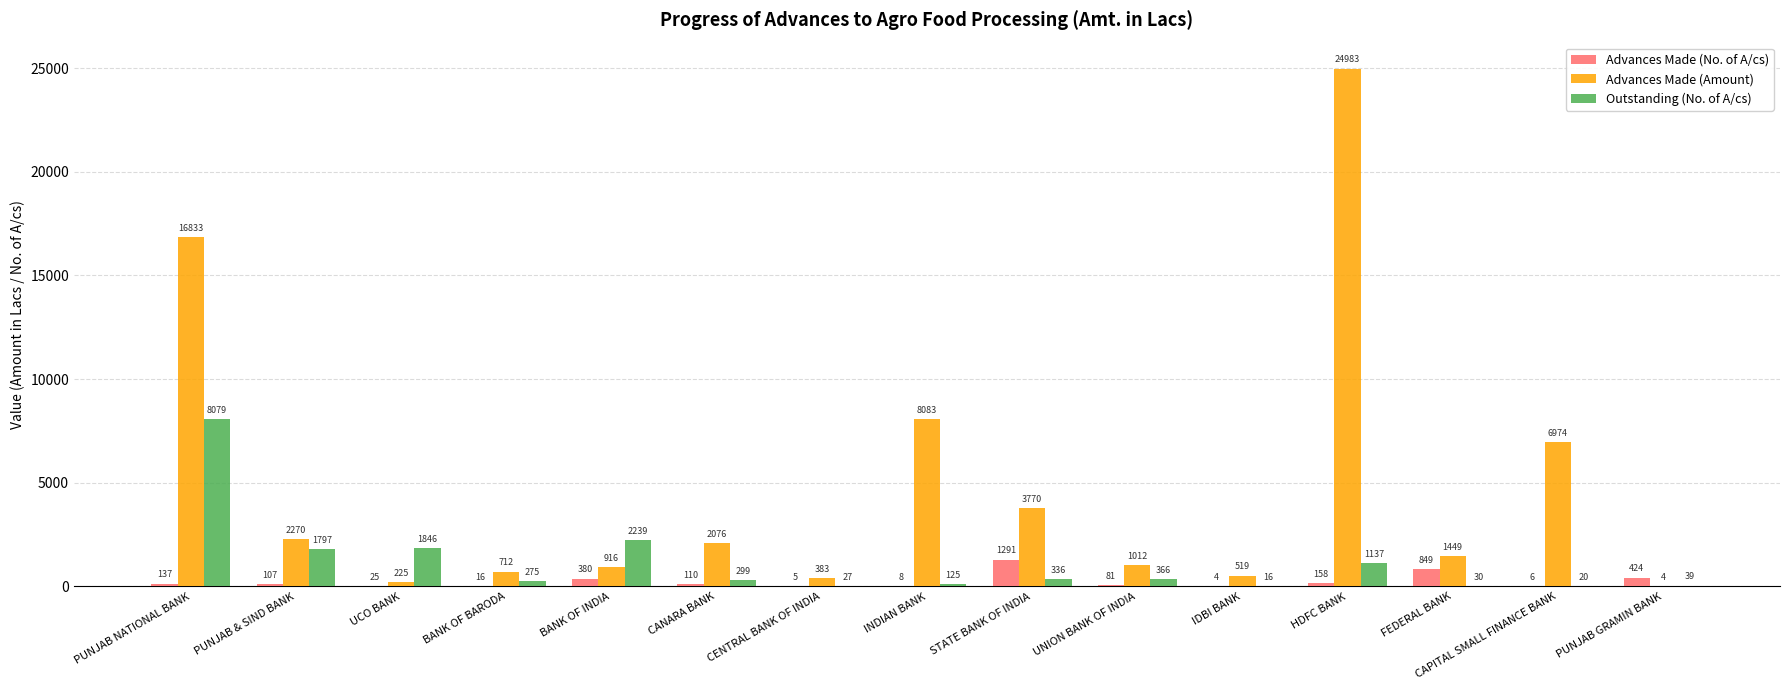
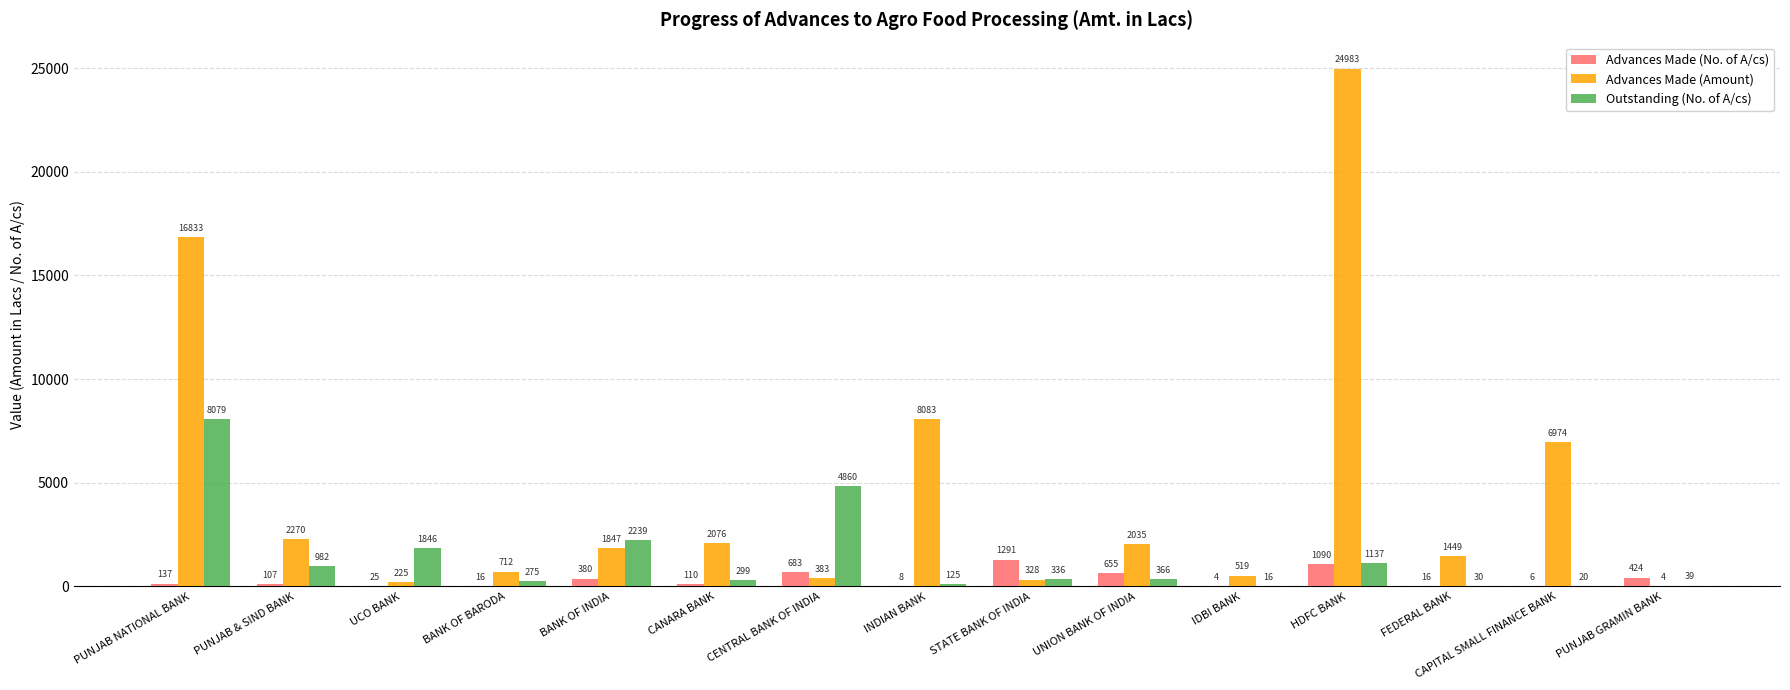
Outstanding (No. of A/cs), PUNJAB & SIND BANK: 1797 -> 982
Advances Made (Amount), BANK OF INDIA: 916 -> 1847
Advances Made (No. of A/cs), CENTRAL BANK OF INDIA: 5 -> 683
Outstanding (No. of A/cs), CENTRAL BANK OF INDIA: 27 -> 4860
Advances Made (Amount), STATE BANK OF INDIA: 3770 -> 328
Advances Made (No. of A/cs), UNION BANK OF INDIA: 81 -> 655
Advances Made (Amount), UNION BANK OF INDIA: 1012 -> 2035
Advances Made (No. of A/cs), HDFC BANK: 158 -> 1090
Advances Made (No. of A/cs), FEDERAL BANK: 849 -> 16
